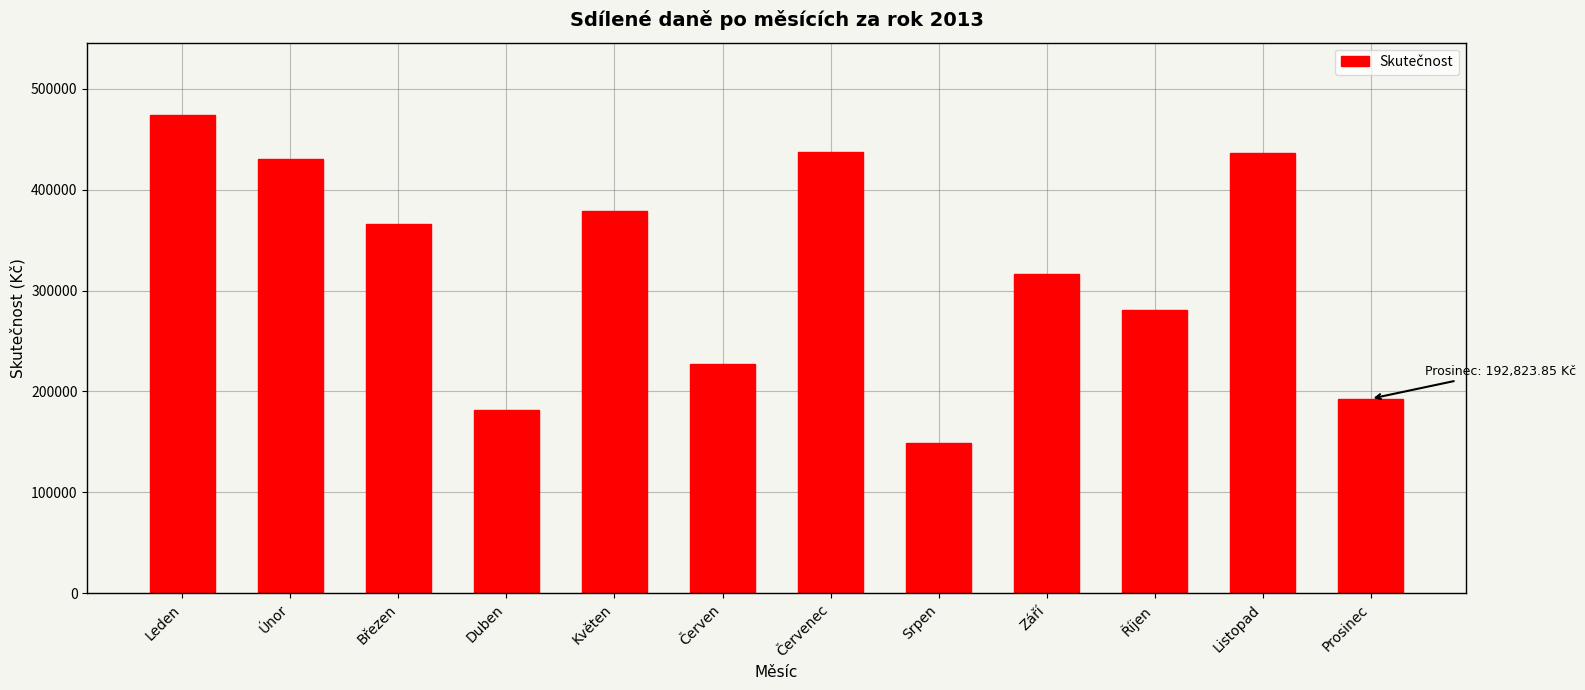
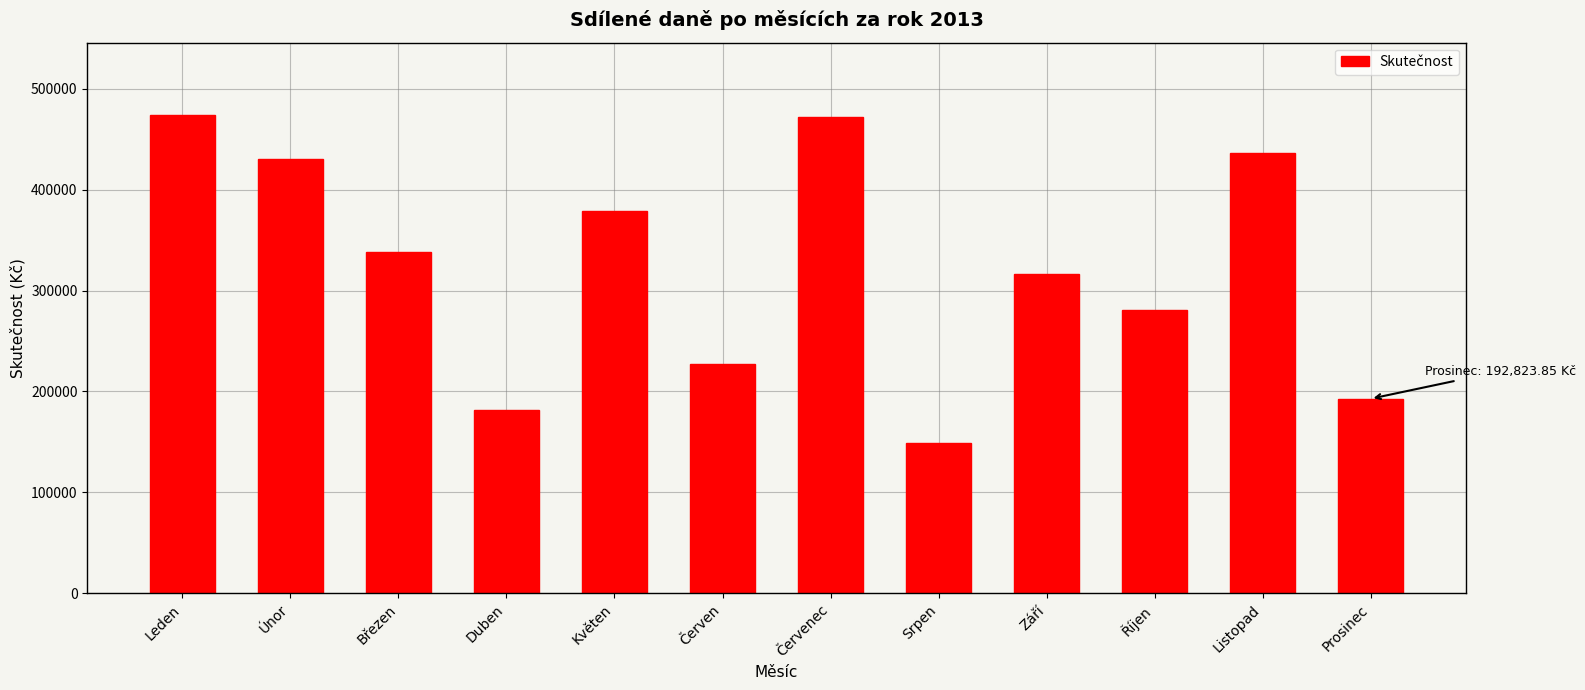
Březen: 366000 -> 338000
Červenec: 437000 -> 471000
